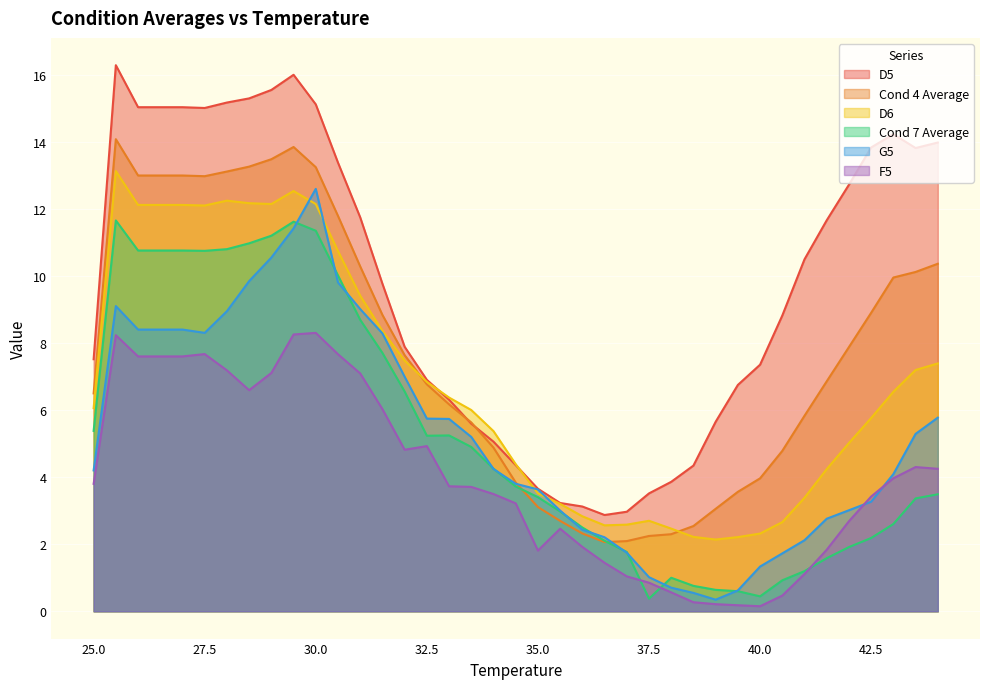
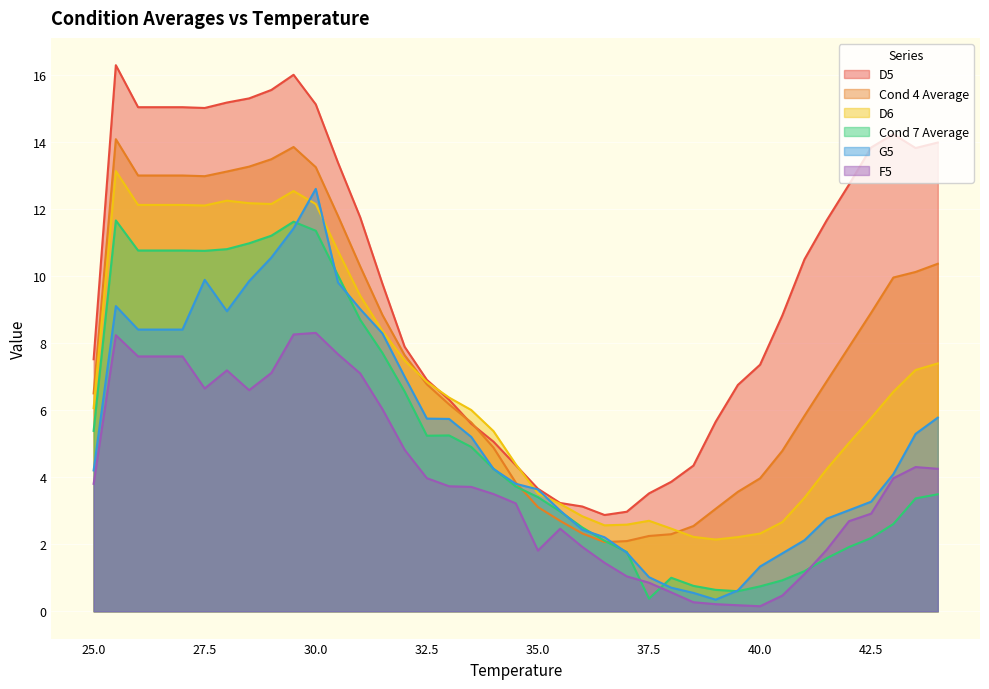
G5, 27.5: 8.3 -> 9.9
F5, 27.5: 7.7 -> 6.6
F5, 32.5: 4.9 -> 4.0
Cond 7 Average, 40.0: 0.4 -> 0.7
F5, 42.5: 3.4 -> 2.9
